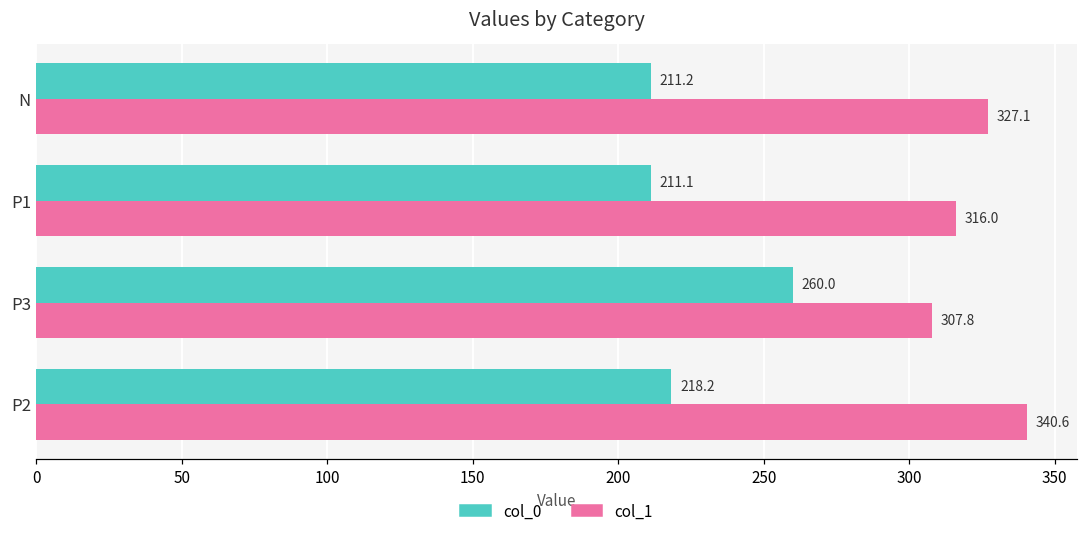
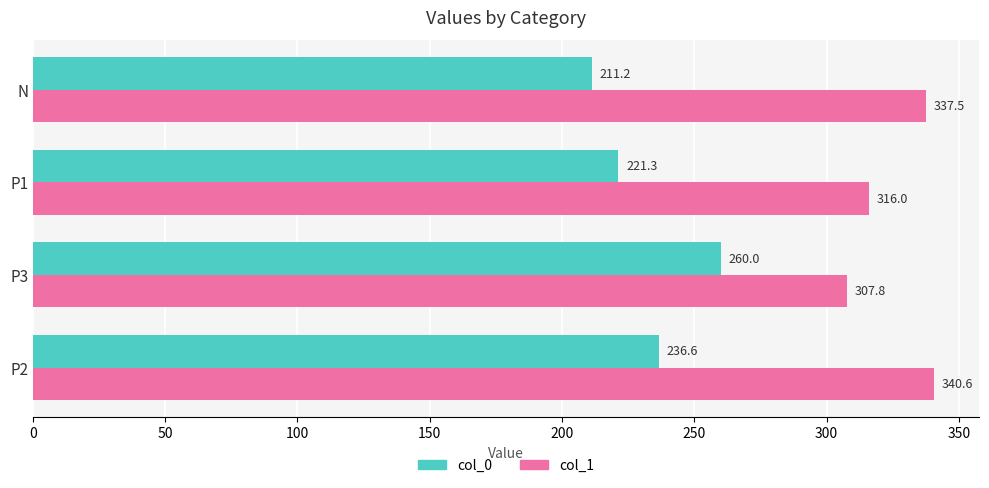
col_1, N: 327.1 -> 337.5
col_0, P1: 211.1 -> 221.3
col_0, P2: 218.2 -> 236.6
